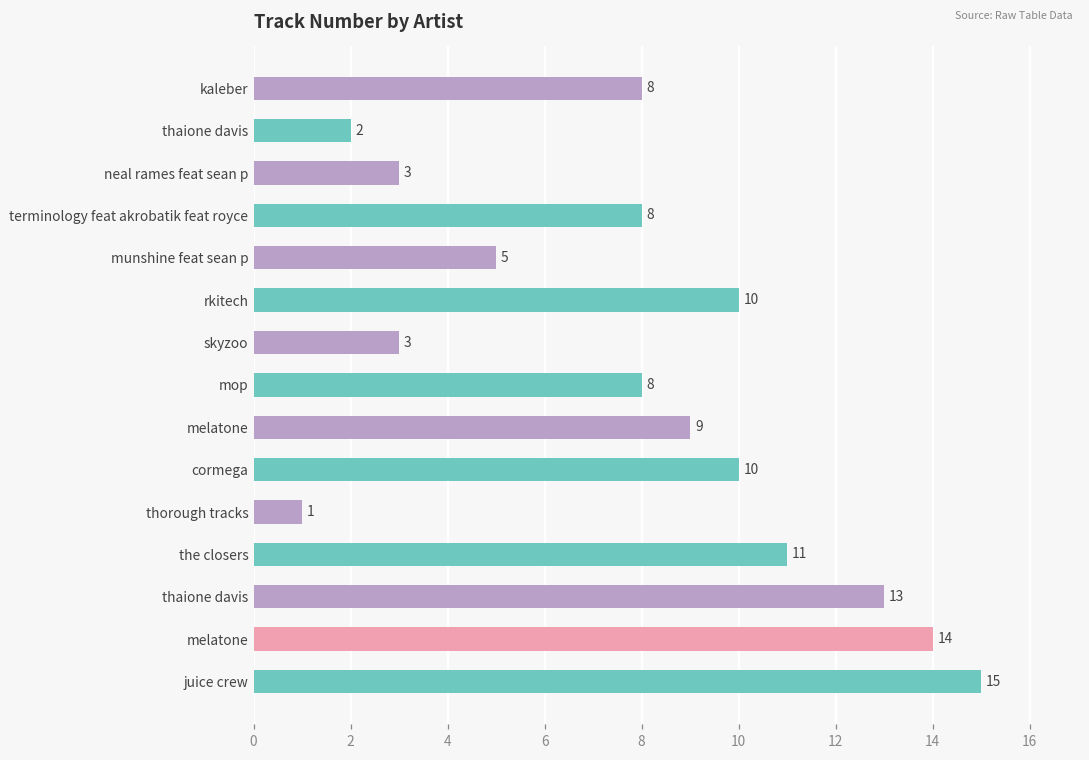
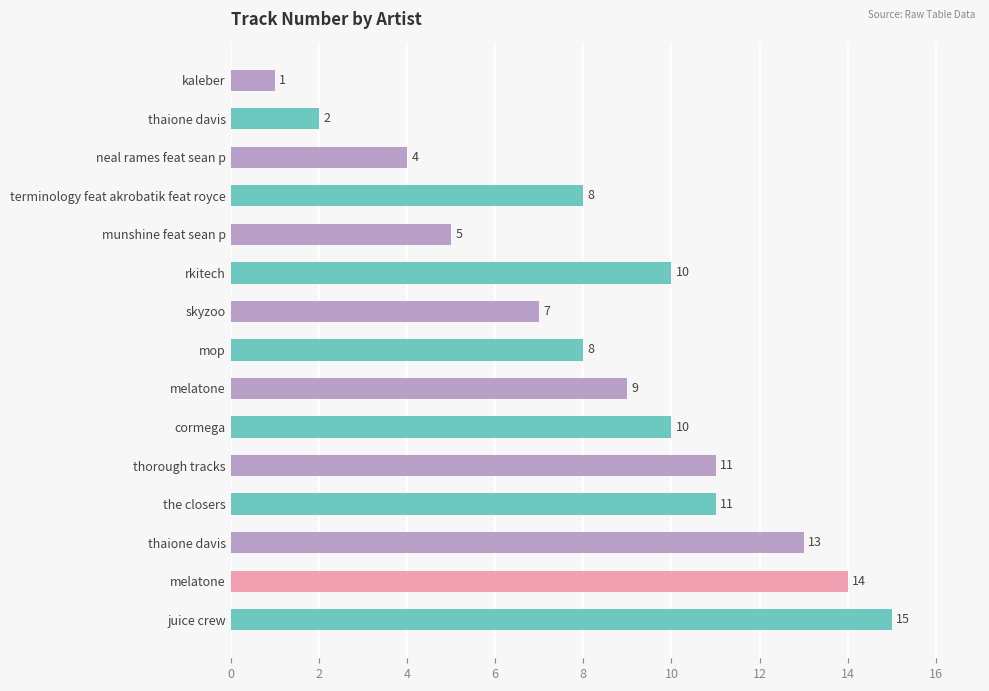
kaleber: 8 -> 1
neal rames feat sean p: 3 -> 4
skyzoo: 3 -> 7
thorough tracks: 1 -> 11
